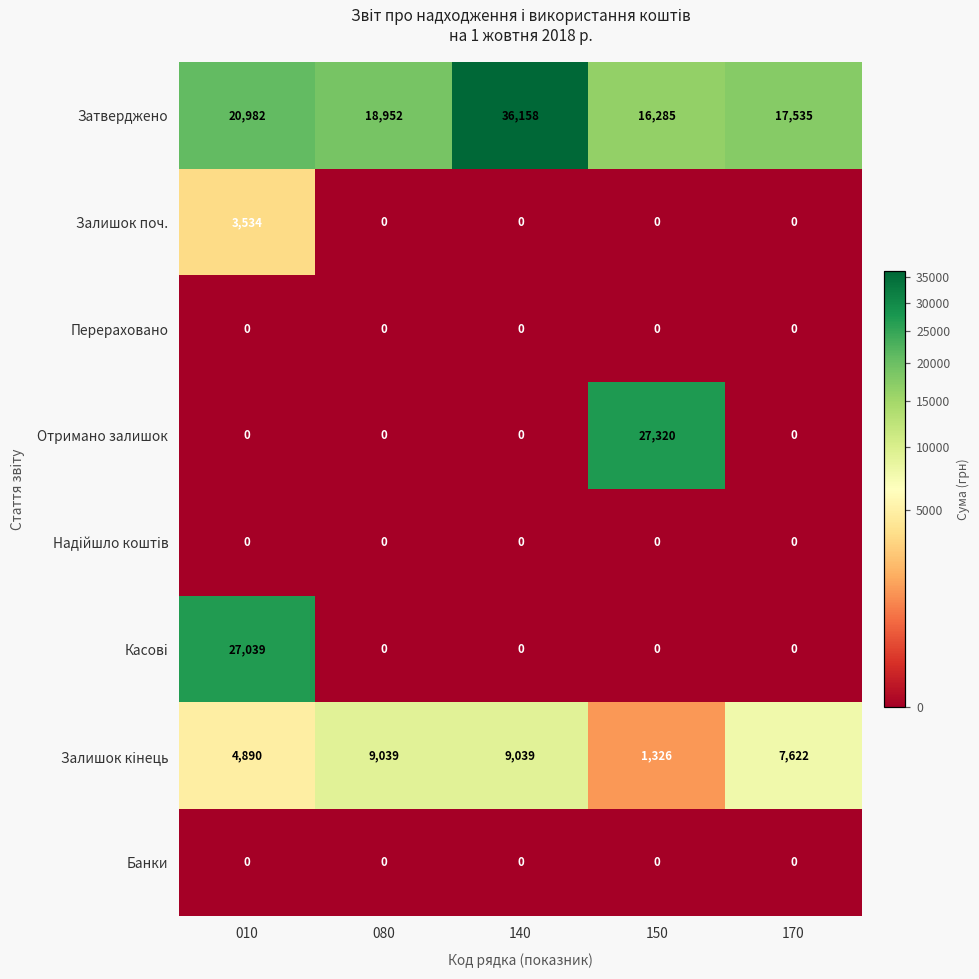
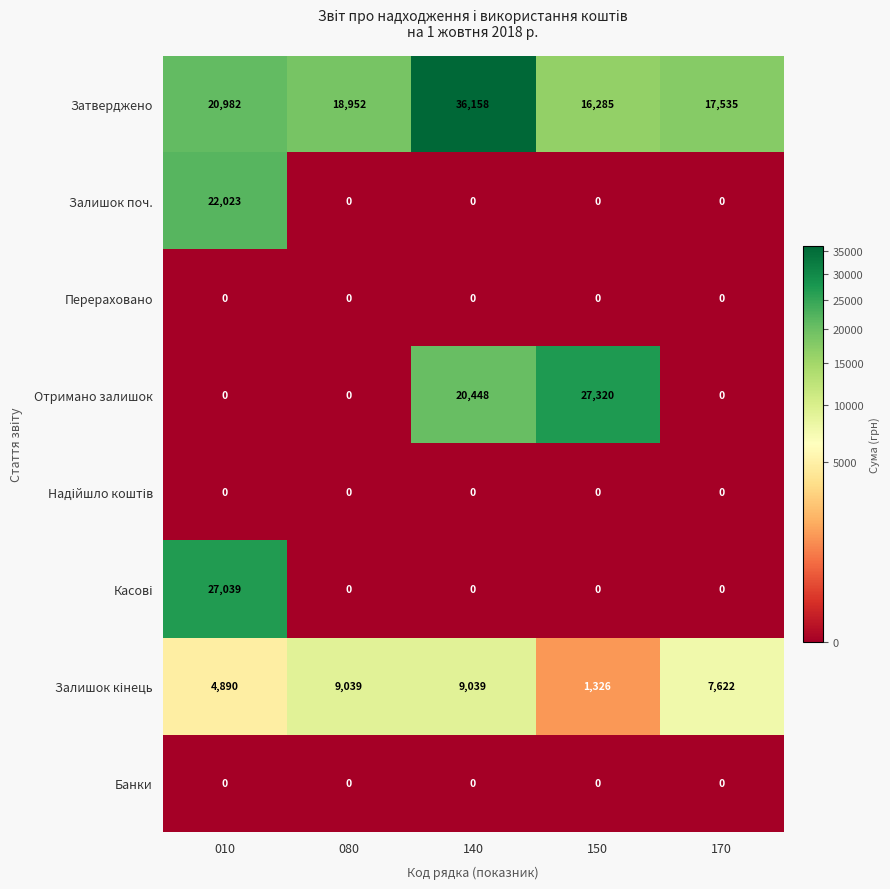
Залишок поч., 010: 3,534 -> 22,023
Отримано залишок, 140: 0 -> 20,448
